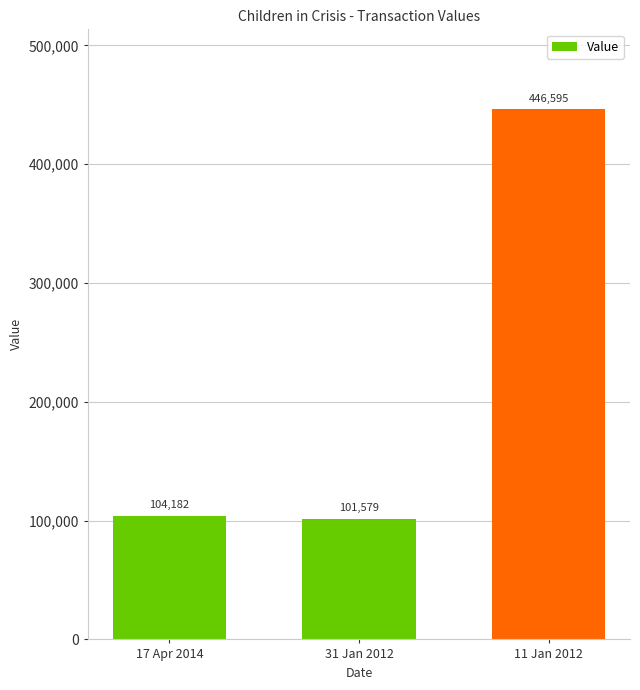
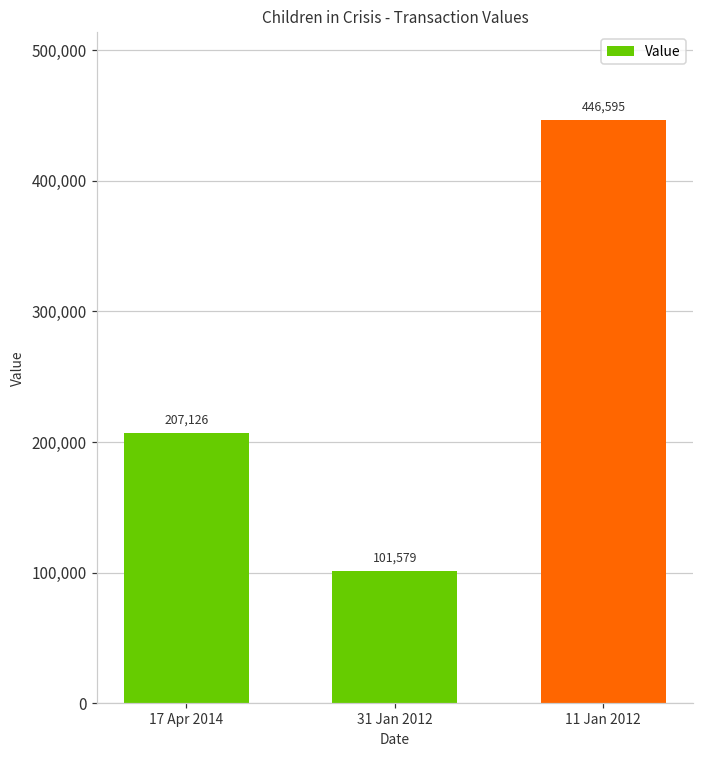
17 Apr 2014: 104,182 -> 207,126
